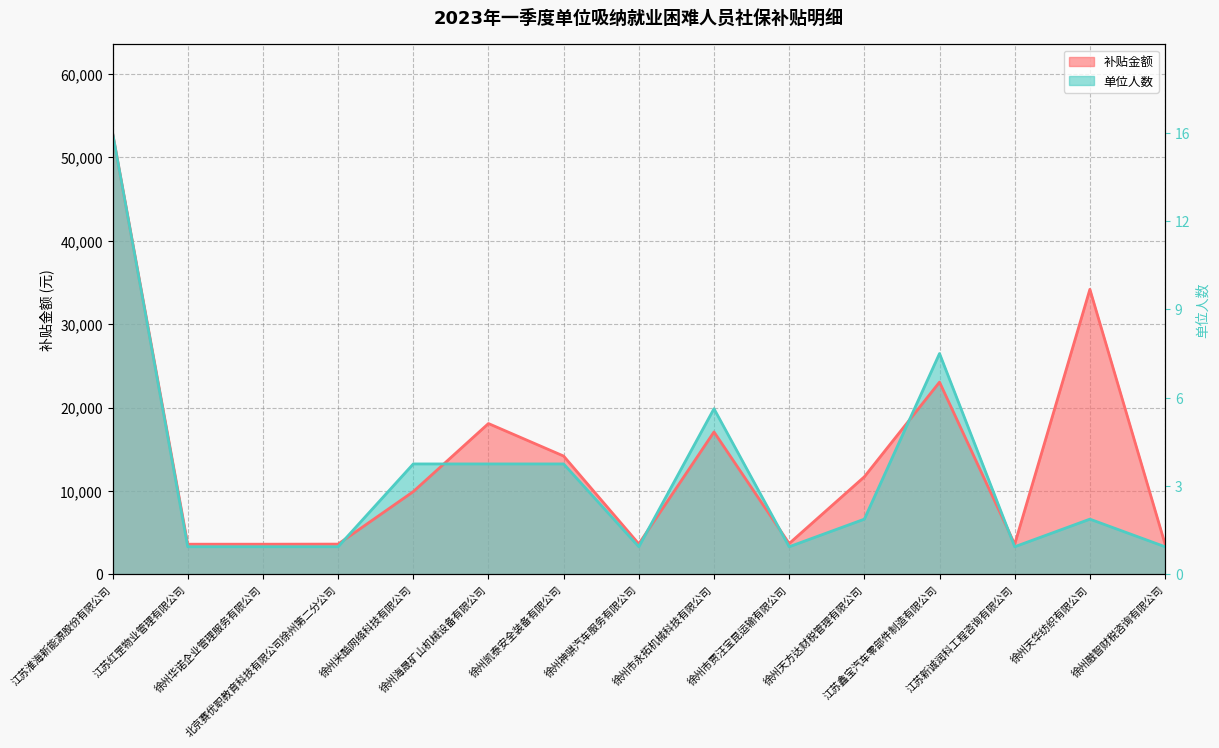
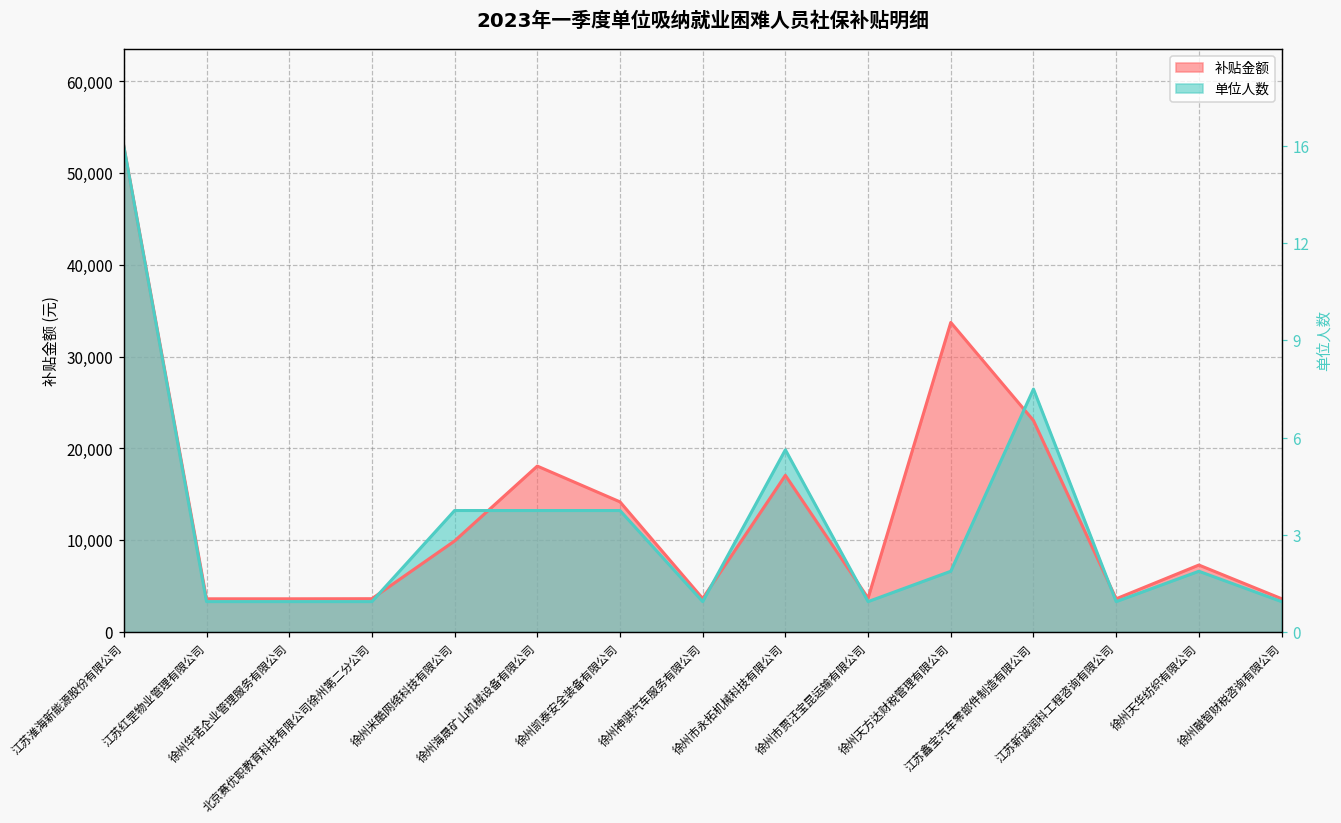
补贴金额, 徐州天方达财税管理有限公司: 12,000 -> 34,000
补贴金额, 徐州天华纺织有限公司: 34,000 -> 7,000
